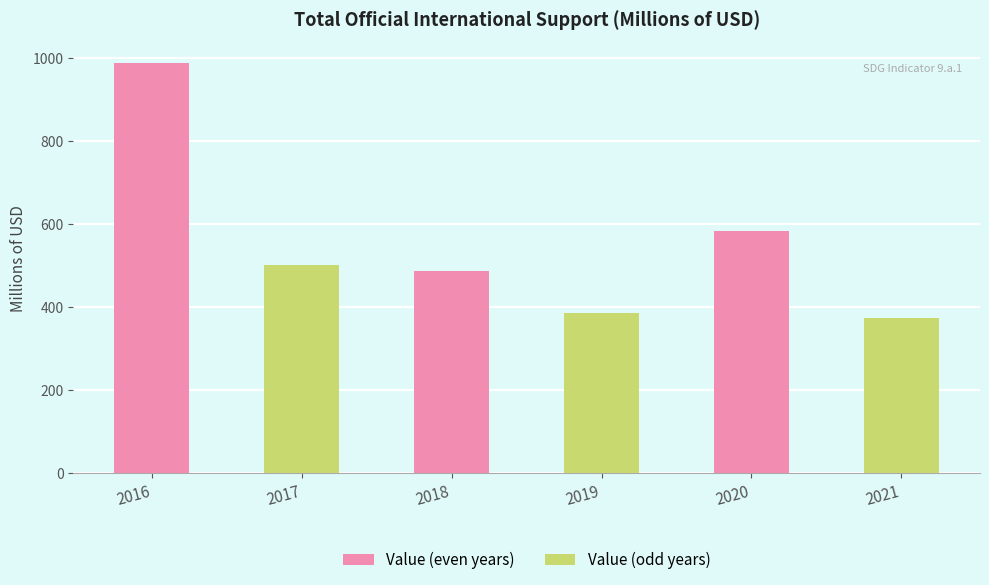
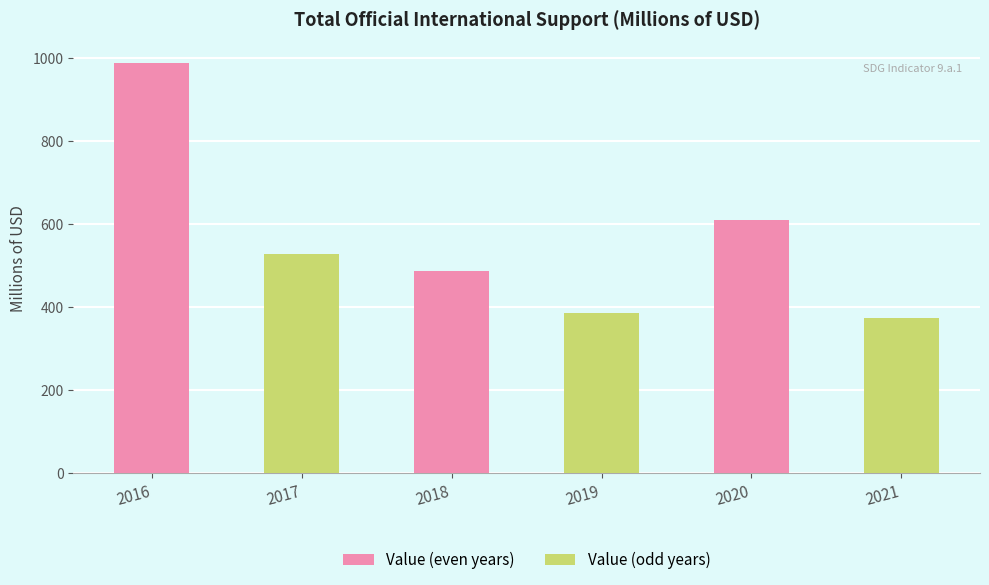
Value (odd years), 2017: 500 -> 530
Value (even years), 2020: 580 -> 610
